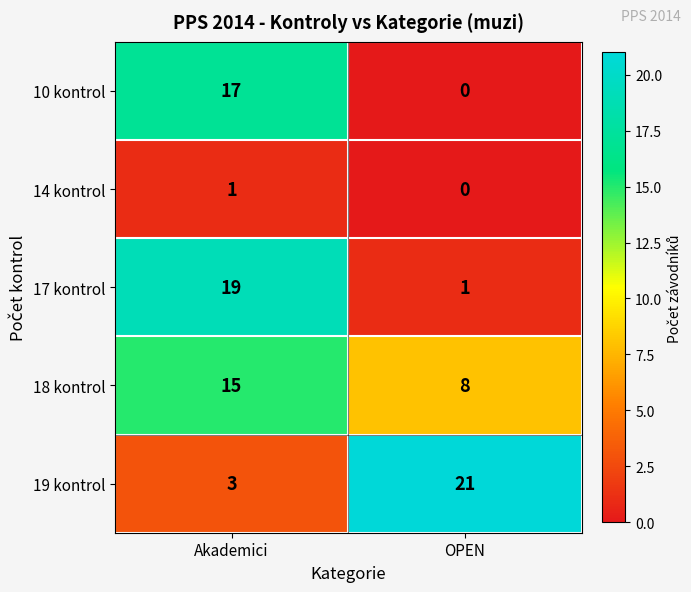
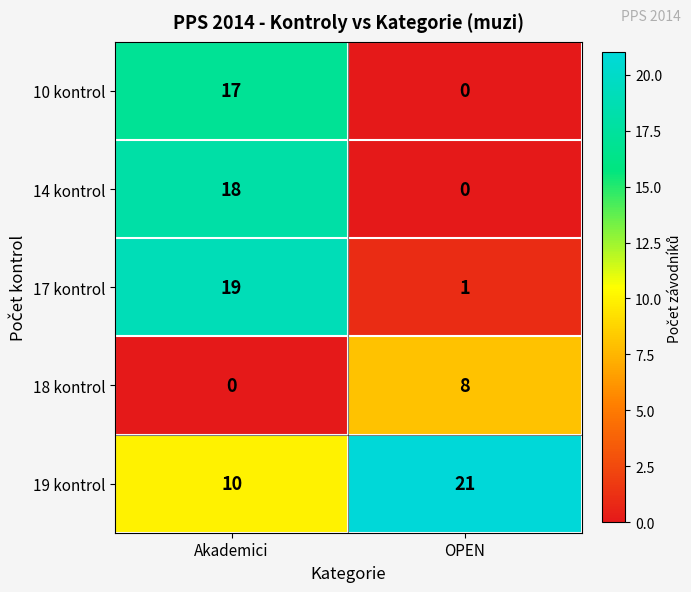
14 kontrol, Akademici: 1 -> 18
18 kontrol, Akademici: 15 -> 0
19 kontrol, Akademici: 3 -> 10
